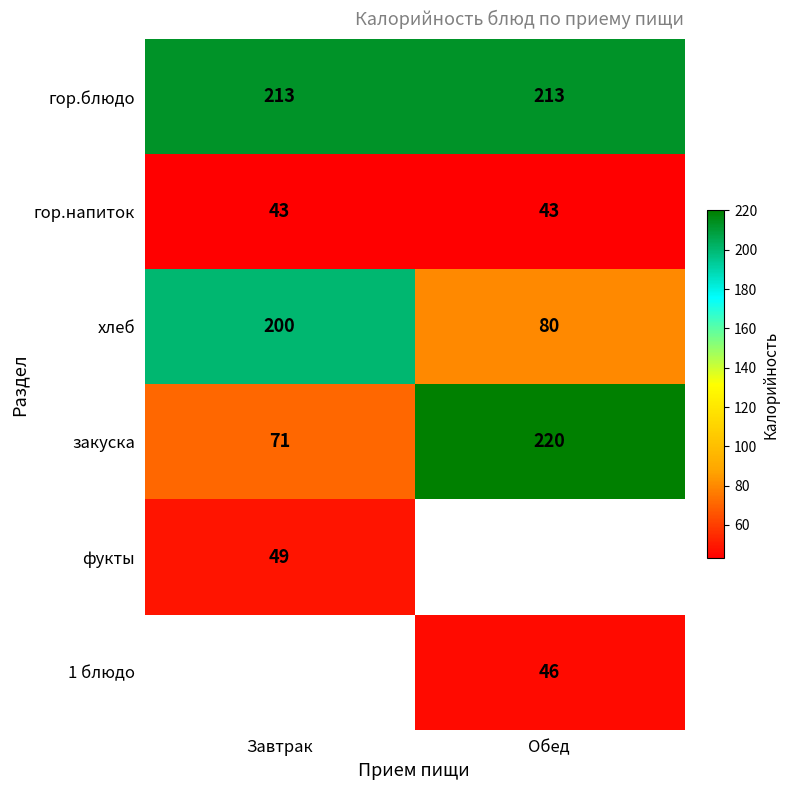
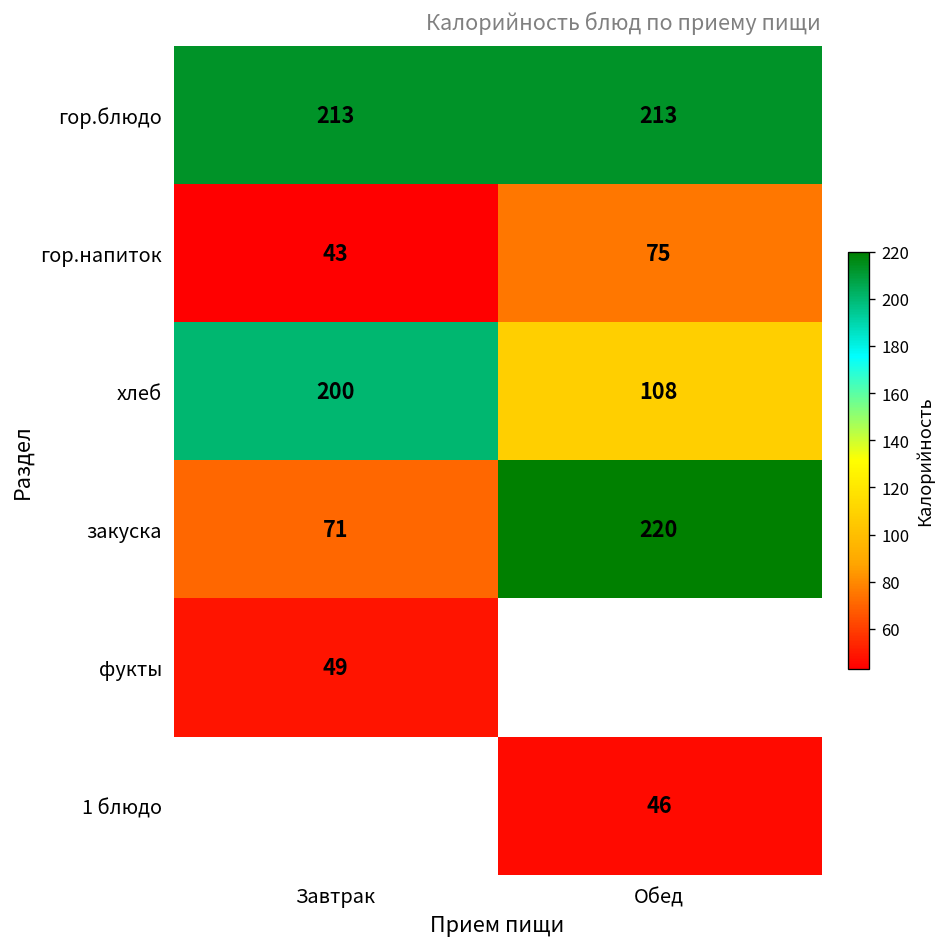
гор.напиток, Обед: 43 -> 75
хлеб, Обед: 80 -> 108
